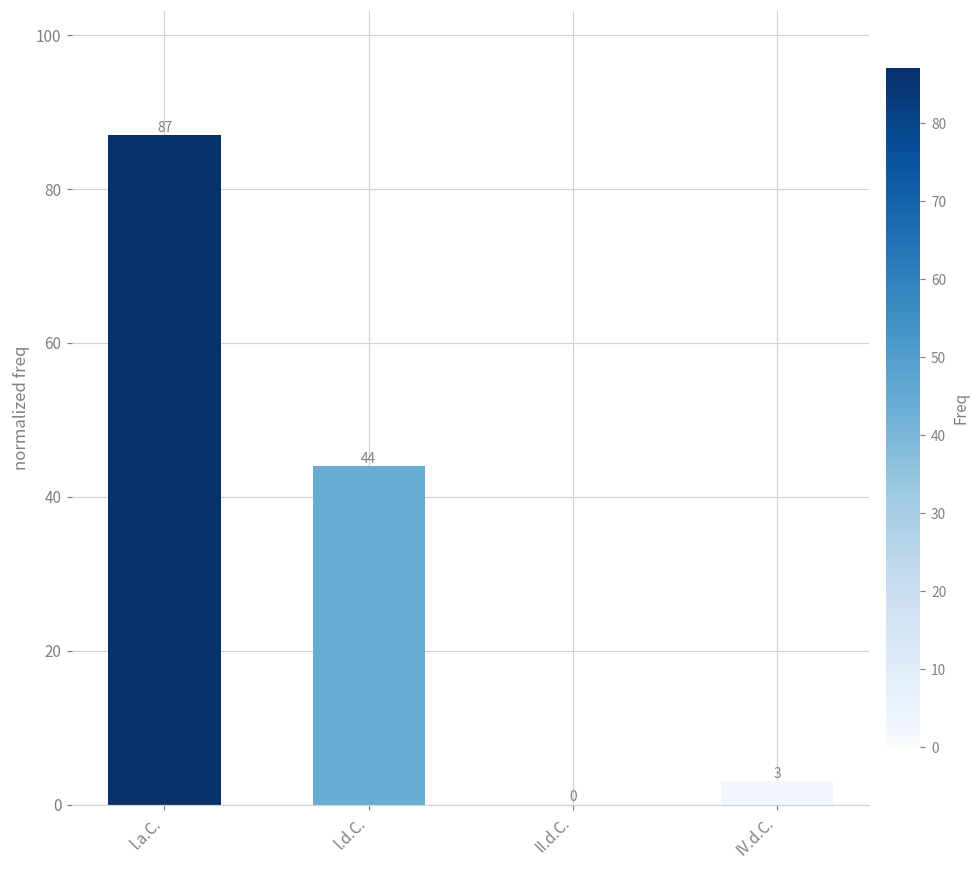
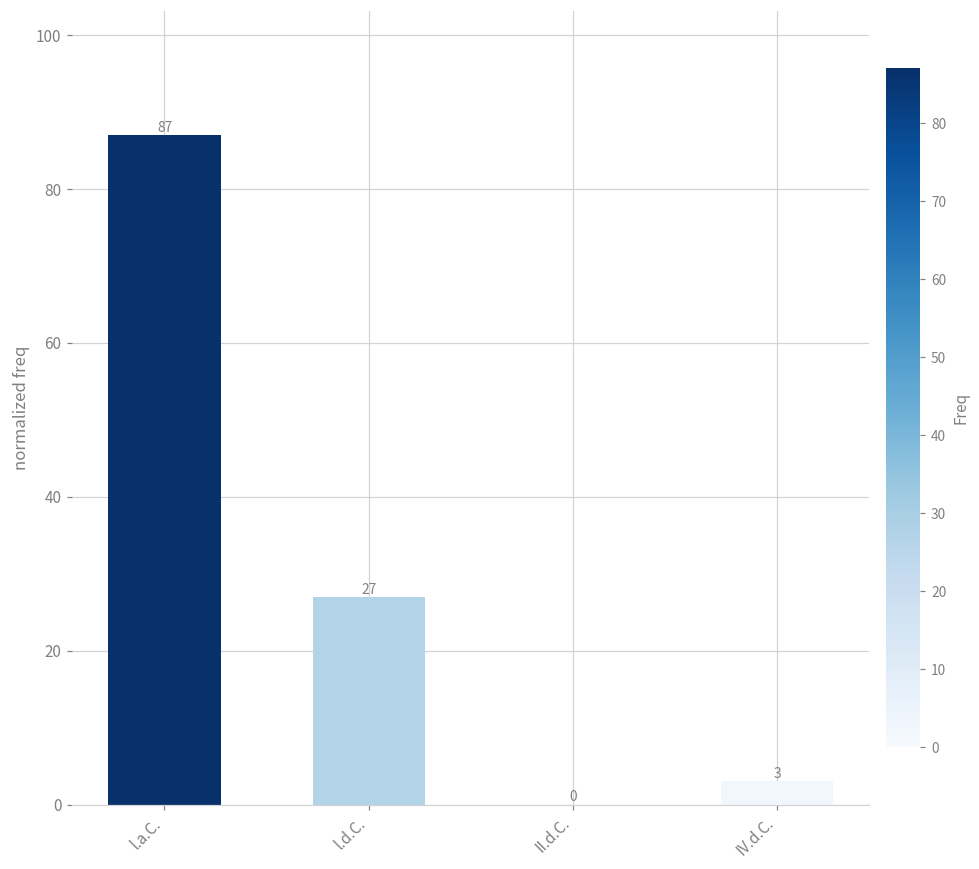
l.d.C.: 44 -> 27
